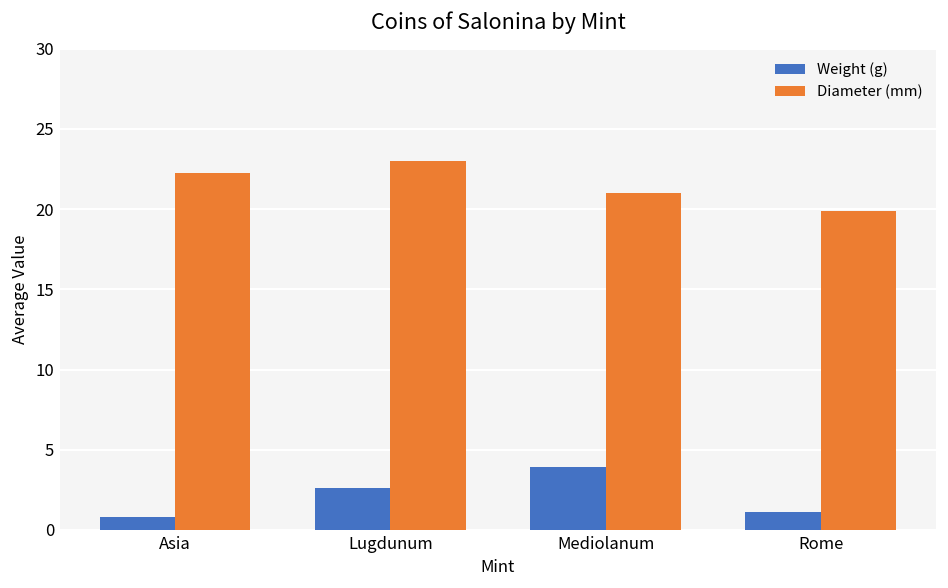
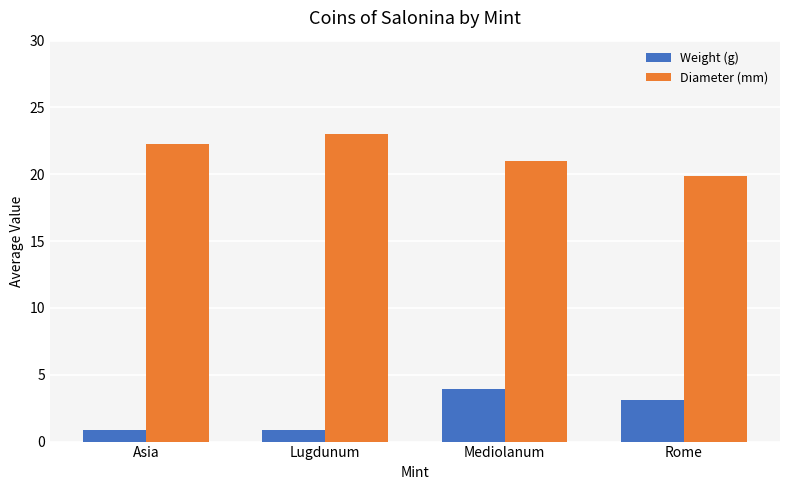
Weight (g), Lugdunum: 2.6 -> 0.9
Weight (g), Rome: 1.1 -> 3.1
